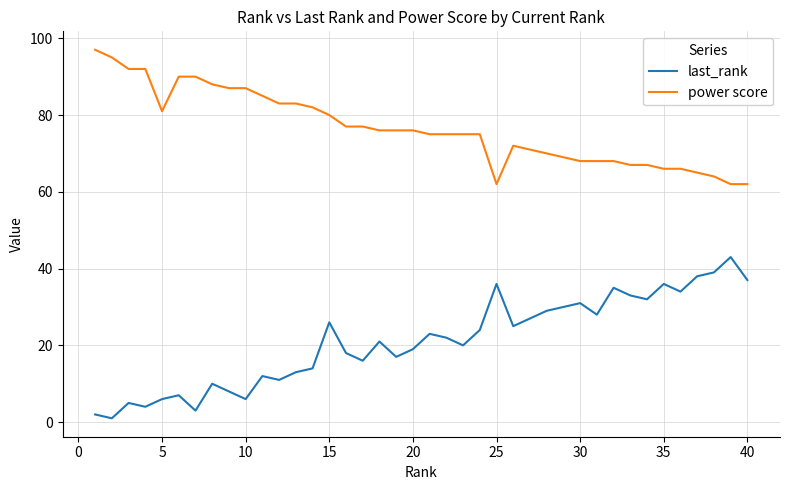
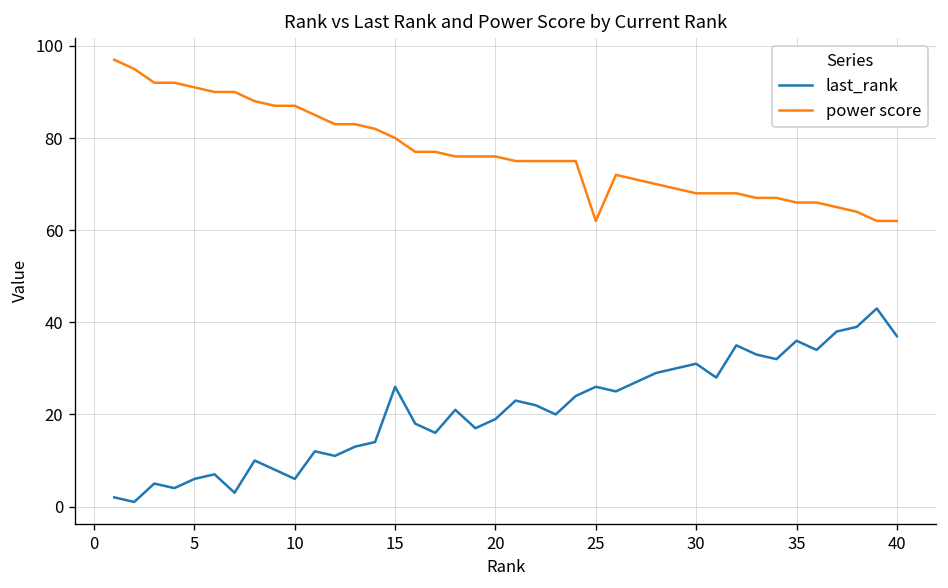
power score, 5: 81 -> 91
last_rank, 25: 36 -> 26
